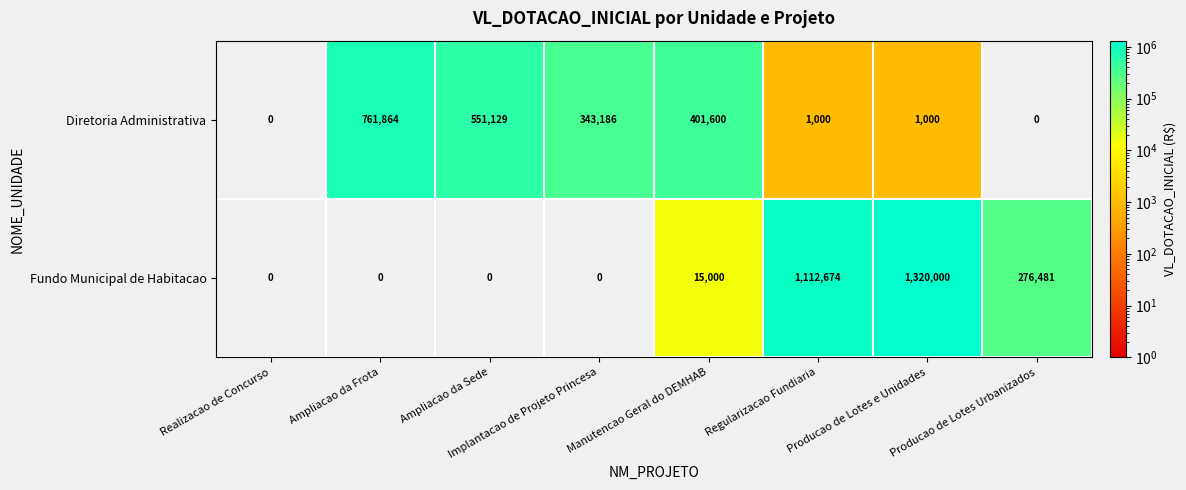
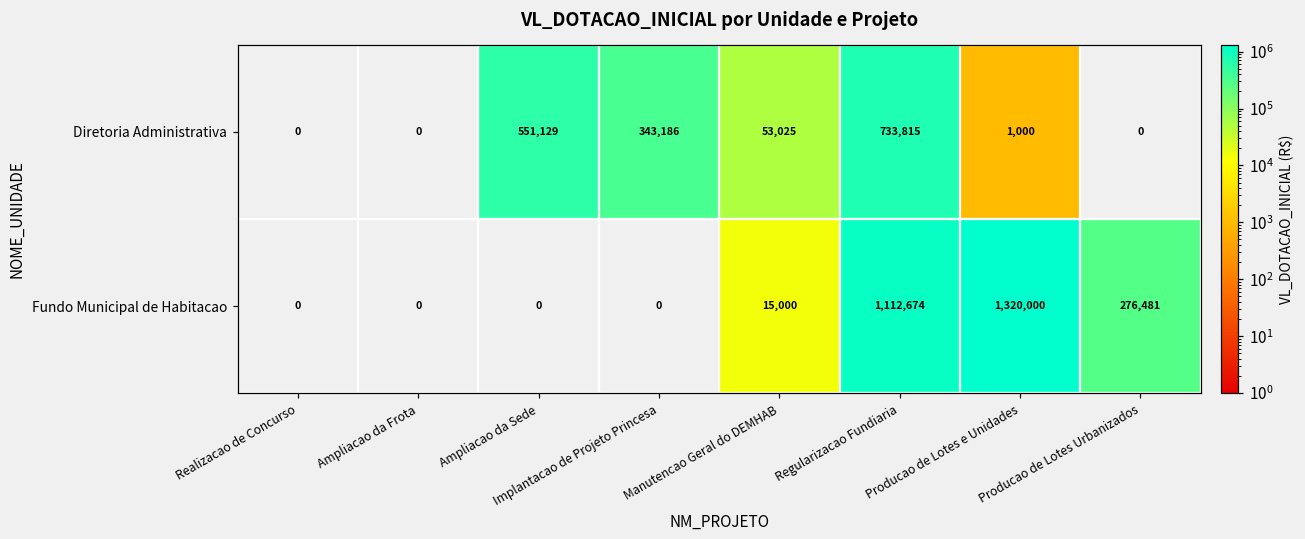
Diretoria Administrativa, Ampliacao da Frota: 761,864 -> 0
Diretoria Administrativa, Manutencao Geral do DEMHAB: 401,600 -> 53,025
Diretoria Administrativa, Regularizacao Fundiaria: 1,000 -> 733,815
